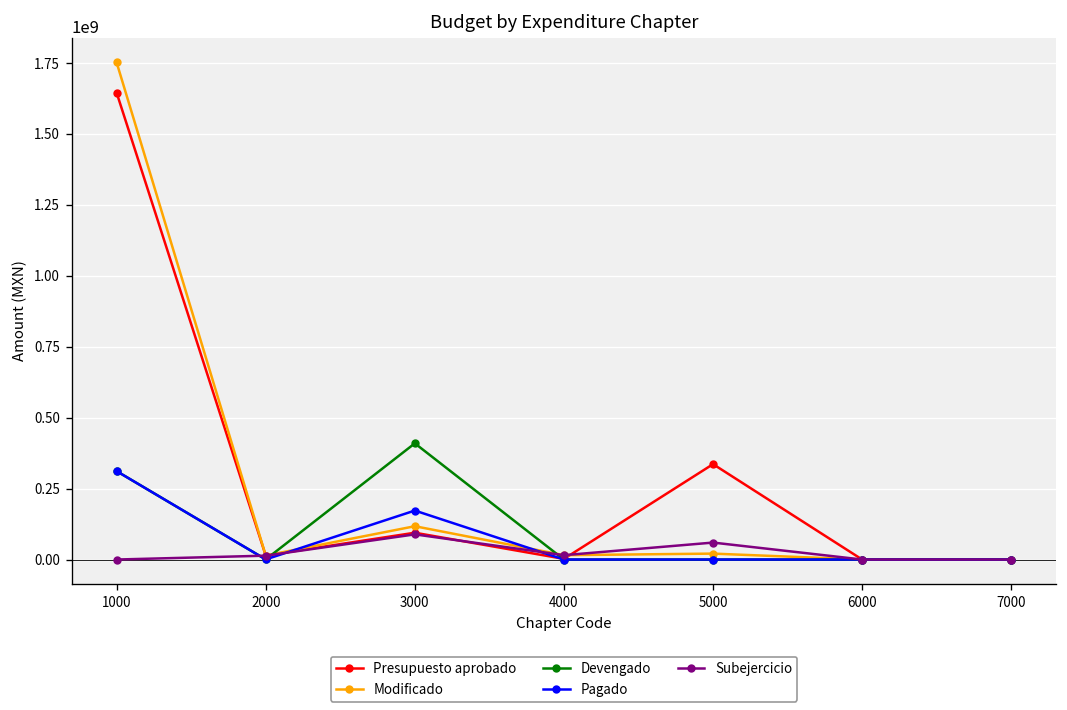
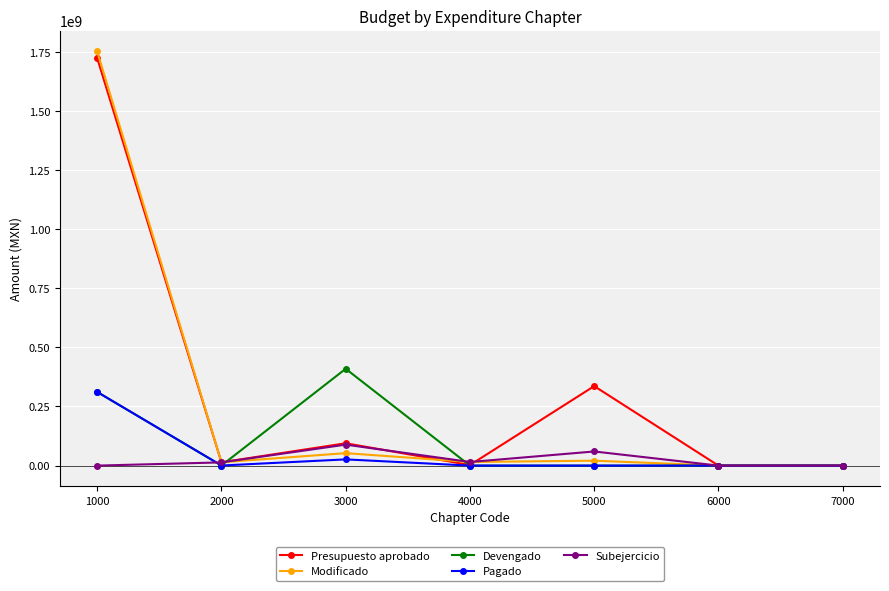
Presupuesto aprobado, 1000: 1650000000 -> 1720000000
Modificado, 3000: 120000000 -> 50000000
Pagado, 3000: 170000000 -> 30000000
